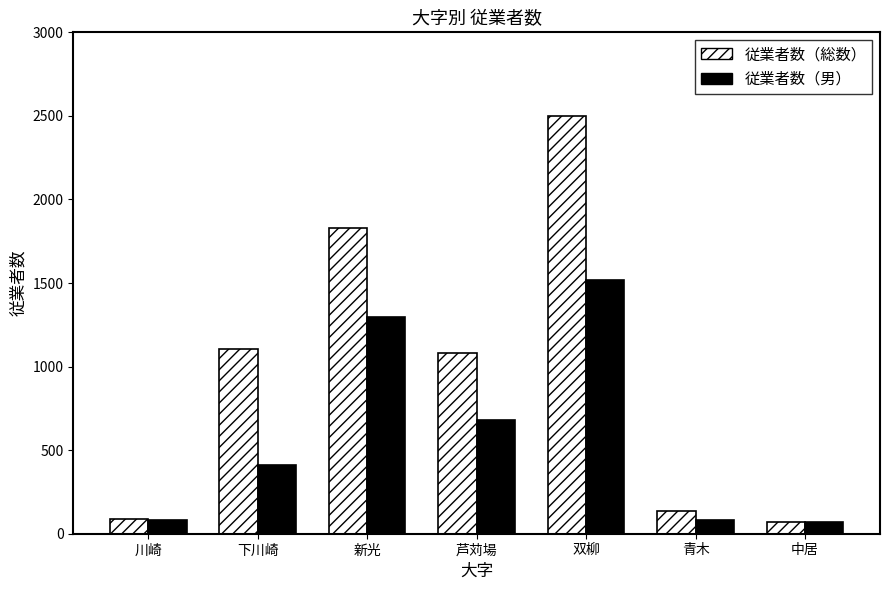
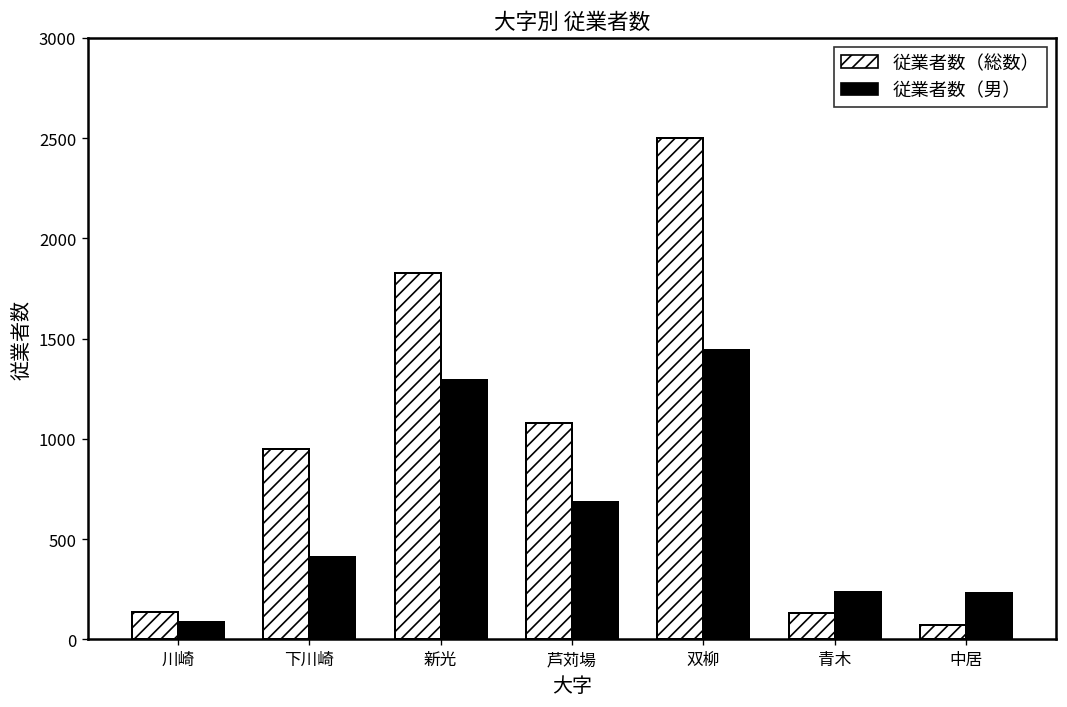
従業者数（総数）, 川崎: 90 -> 140
従業者数（総数）, 下川崎: 1100 -> 950
従業者数（男）, 双柳: 1520 -> 1440
従業者数（男）, 青木: 80 -> 240
従業者数（男）, 中居: 70 -> 230
